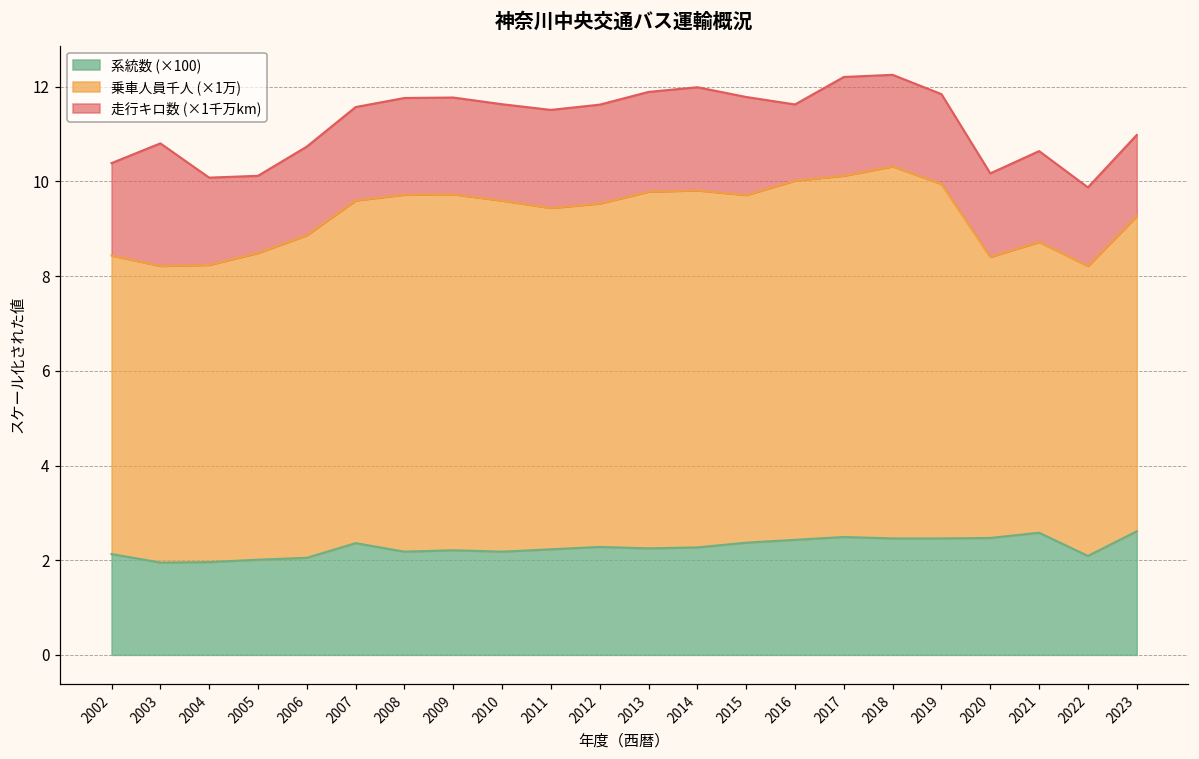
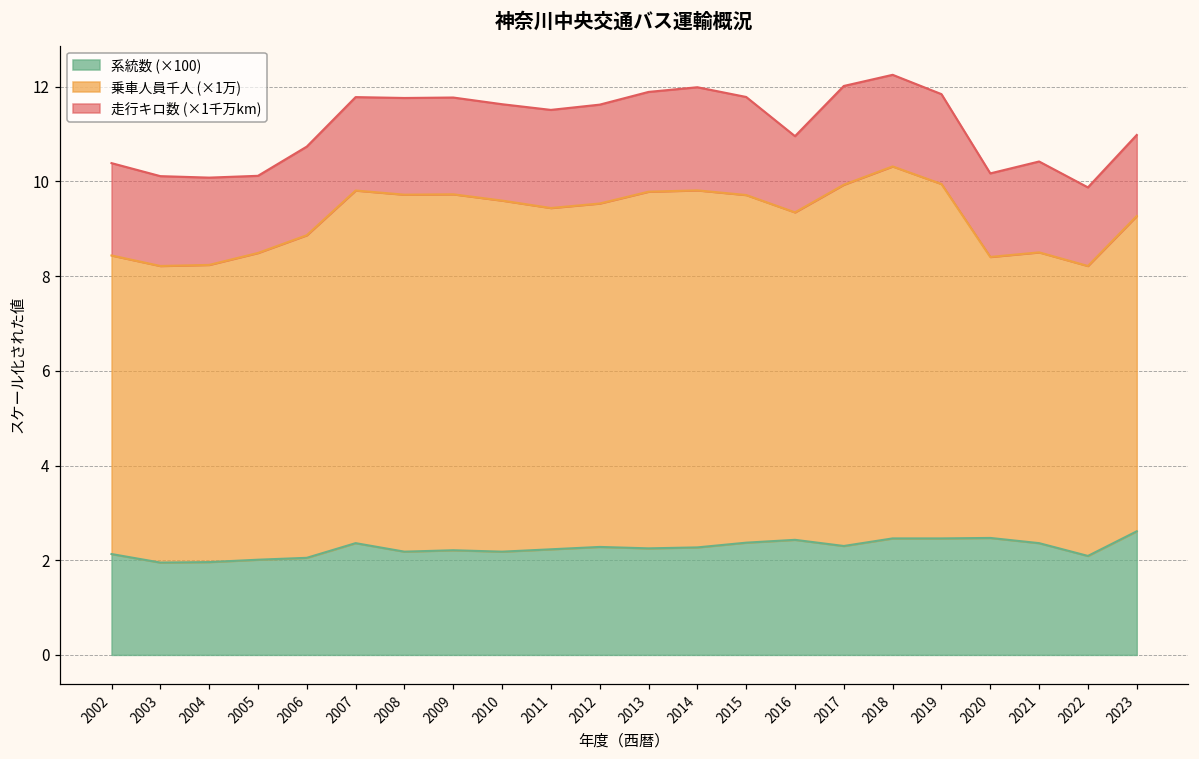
走行キロ数 (×1千万km), 2003: 2.6 -> 1.9
乗車人員千人 (×1万), 2007: 7.2 -> 7.4
乗車人員千人 (×1万), 2016: 7.6 -> 6.9
系統数 (×100), 2017: 2.5 -> 2.3
系統数 (×100), 2021: 2.6 -> 2.4
